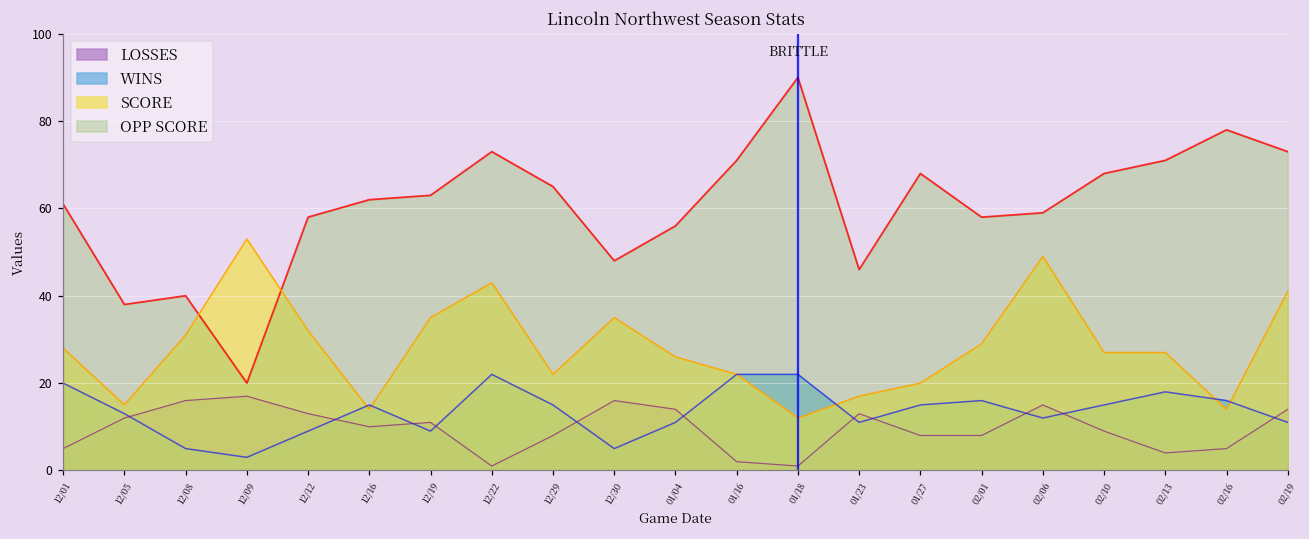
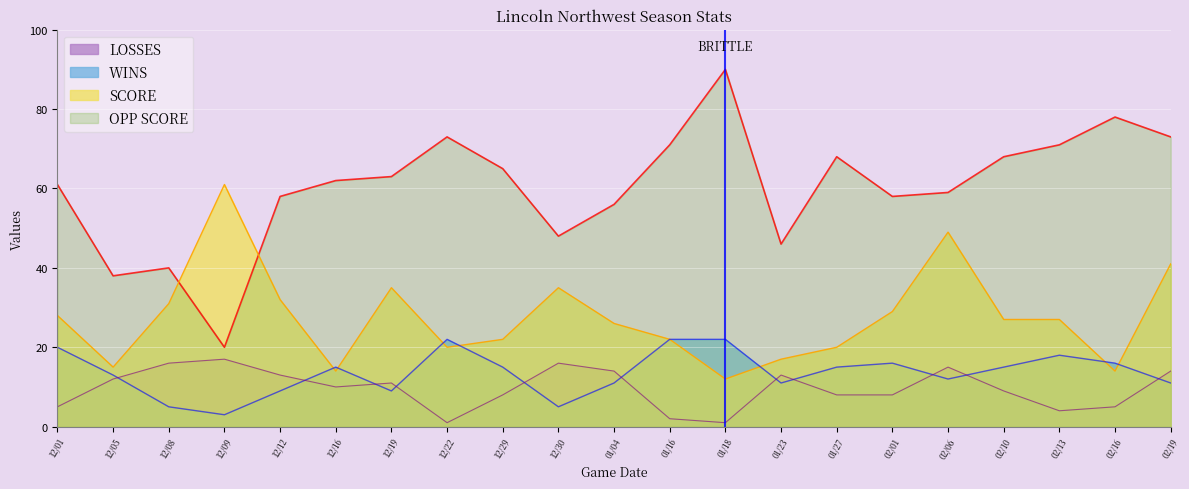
SCORE, 12/09: 53 -> 61
SCORE, 12/22: 43 -> 20
